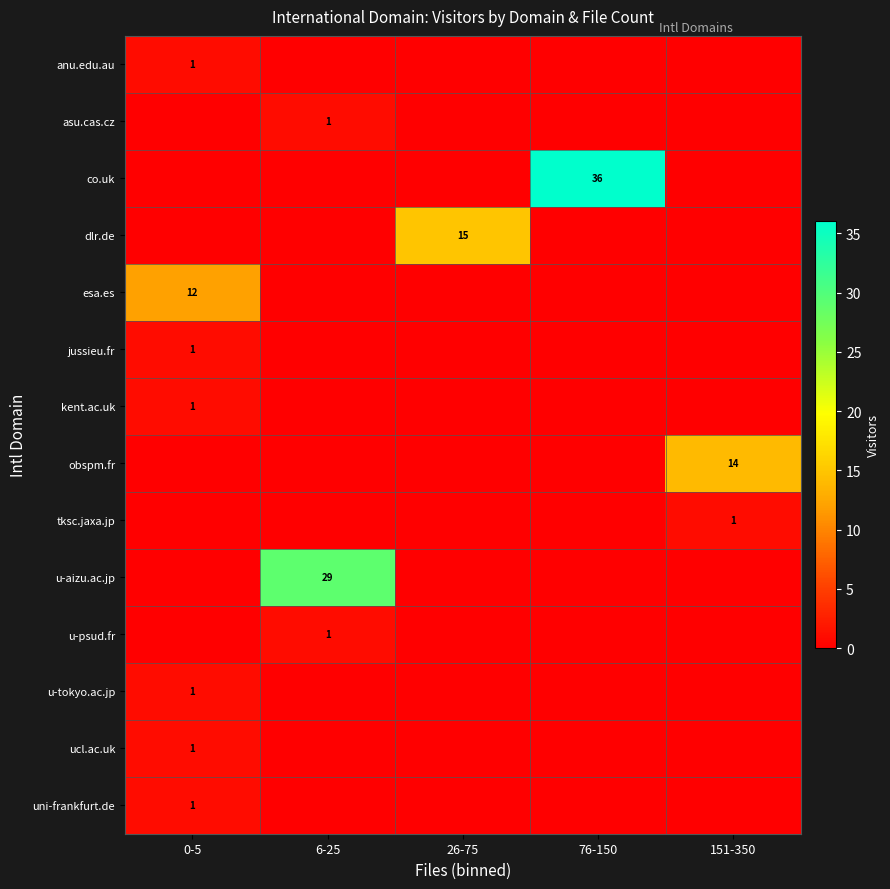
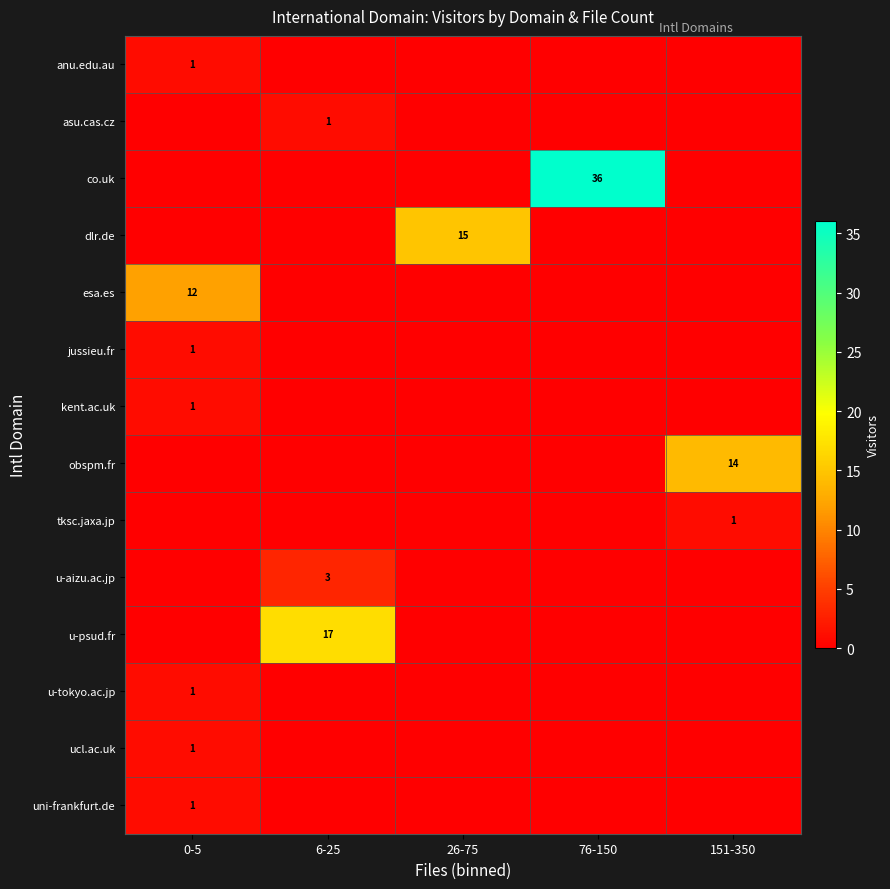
u-aizu.ac.jp, 6-25: 29 -> 3
u-psud.fr, 6-25: 1 -> 17
